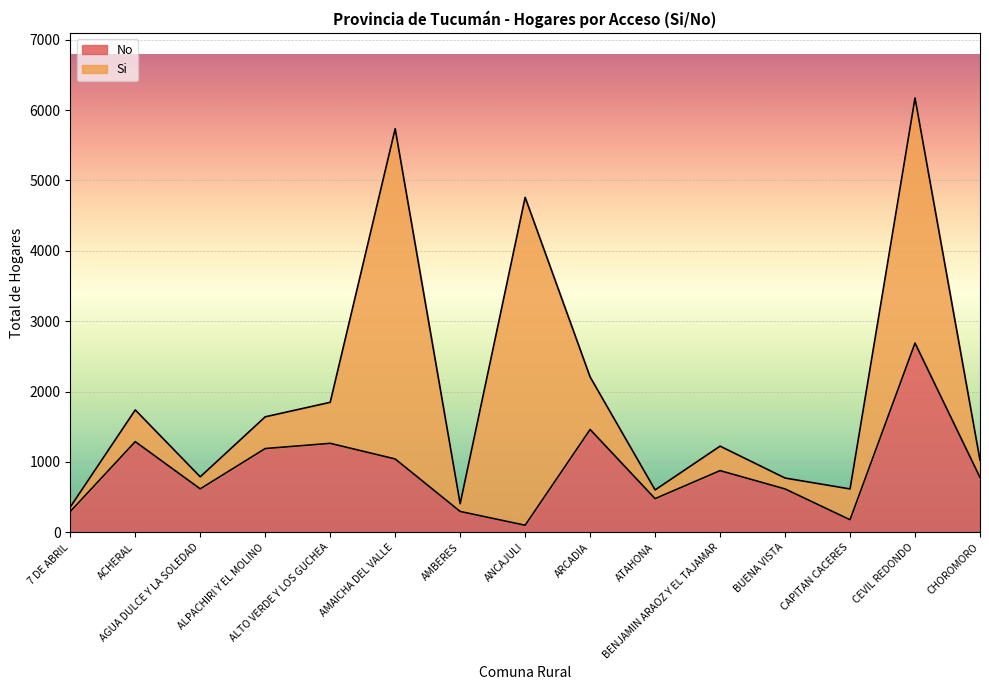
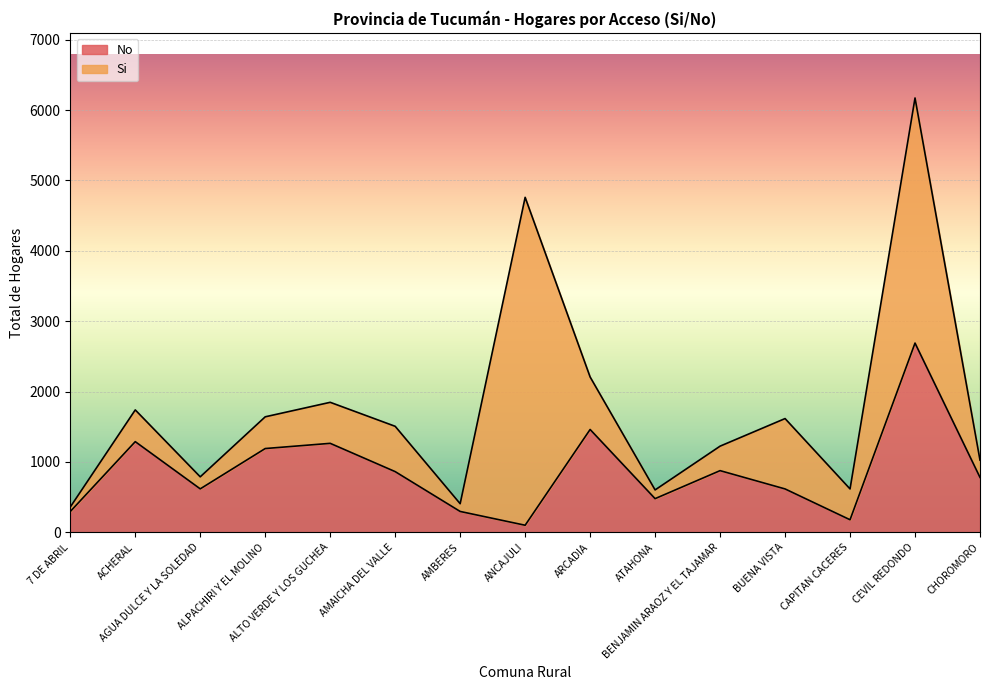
No, AMAICHA DEL VALLE: 1000 -> 900
Si, AMAICHA DEL VALLE: 4700 -> 600
Si, BUENA VISTA: 200 -> 1000
